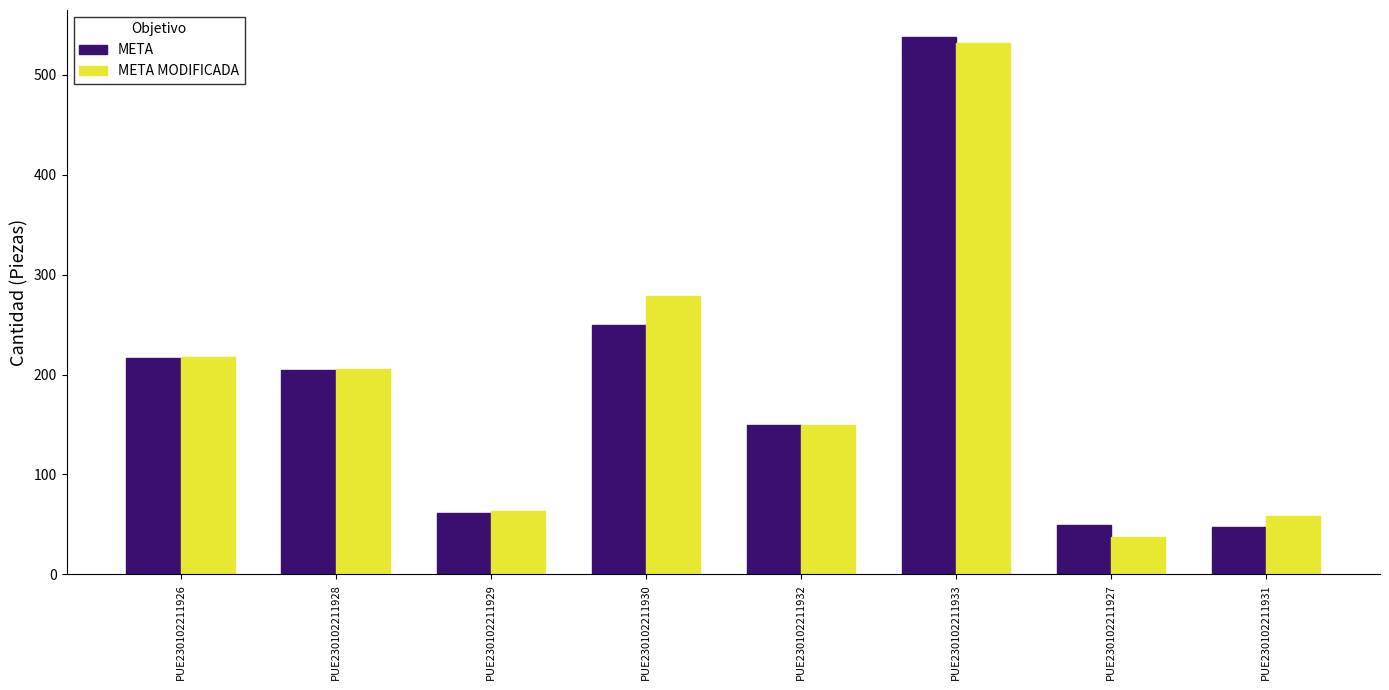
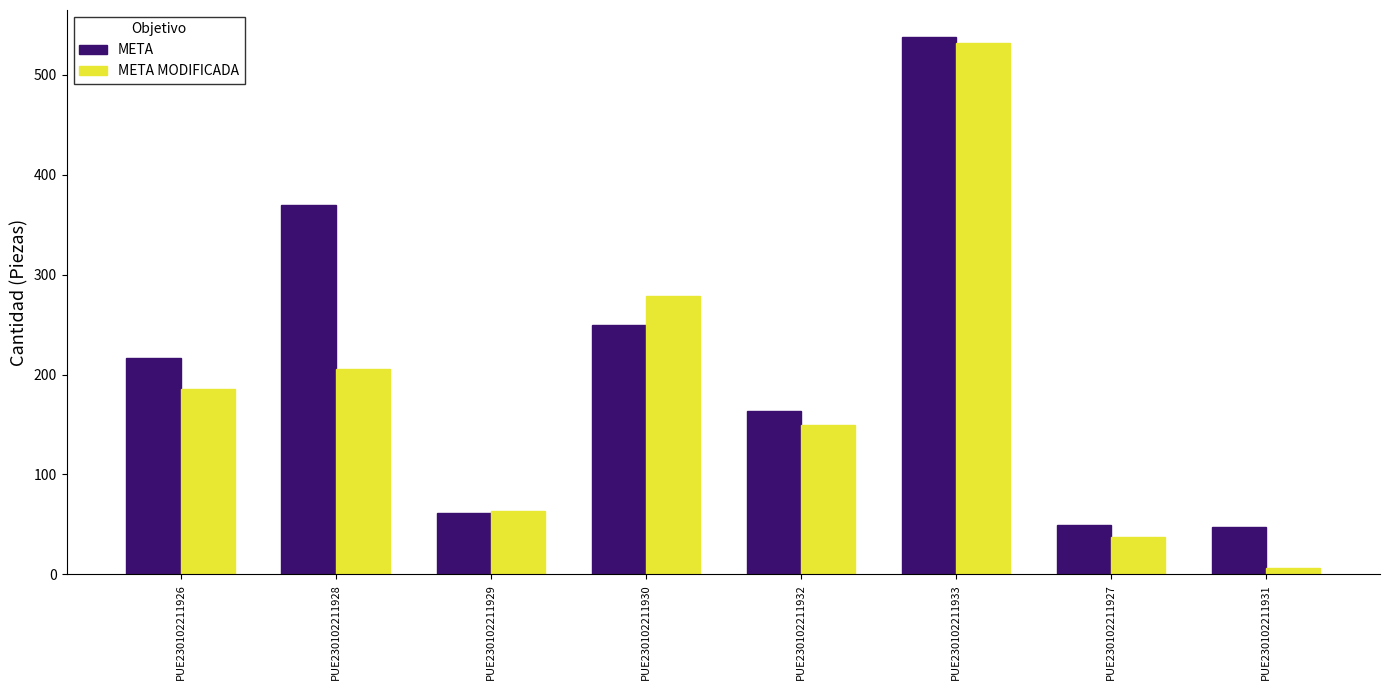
META MODIFICADA, PUE230102211926: 220 -> 190
META, PUE230102211928: 210 -> 370
META, PUE230102211932: 150 -> 160
META MODIFICADA, PUE230102211931: 60 -> 10
